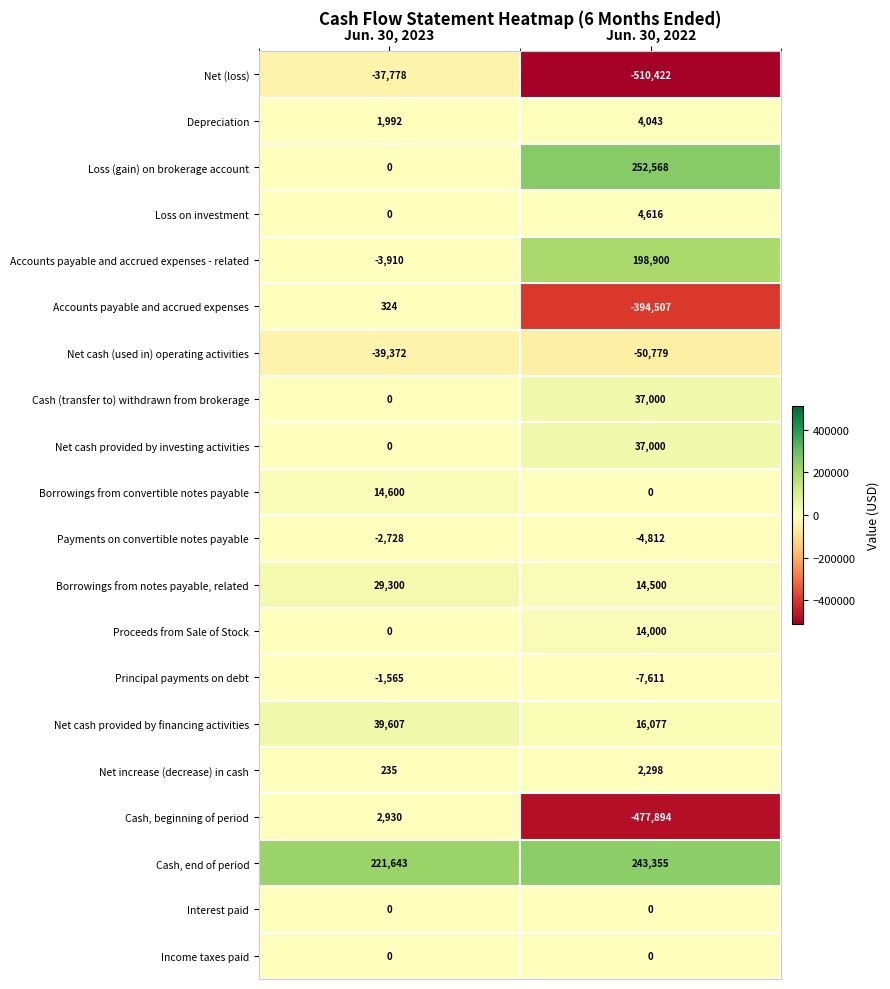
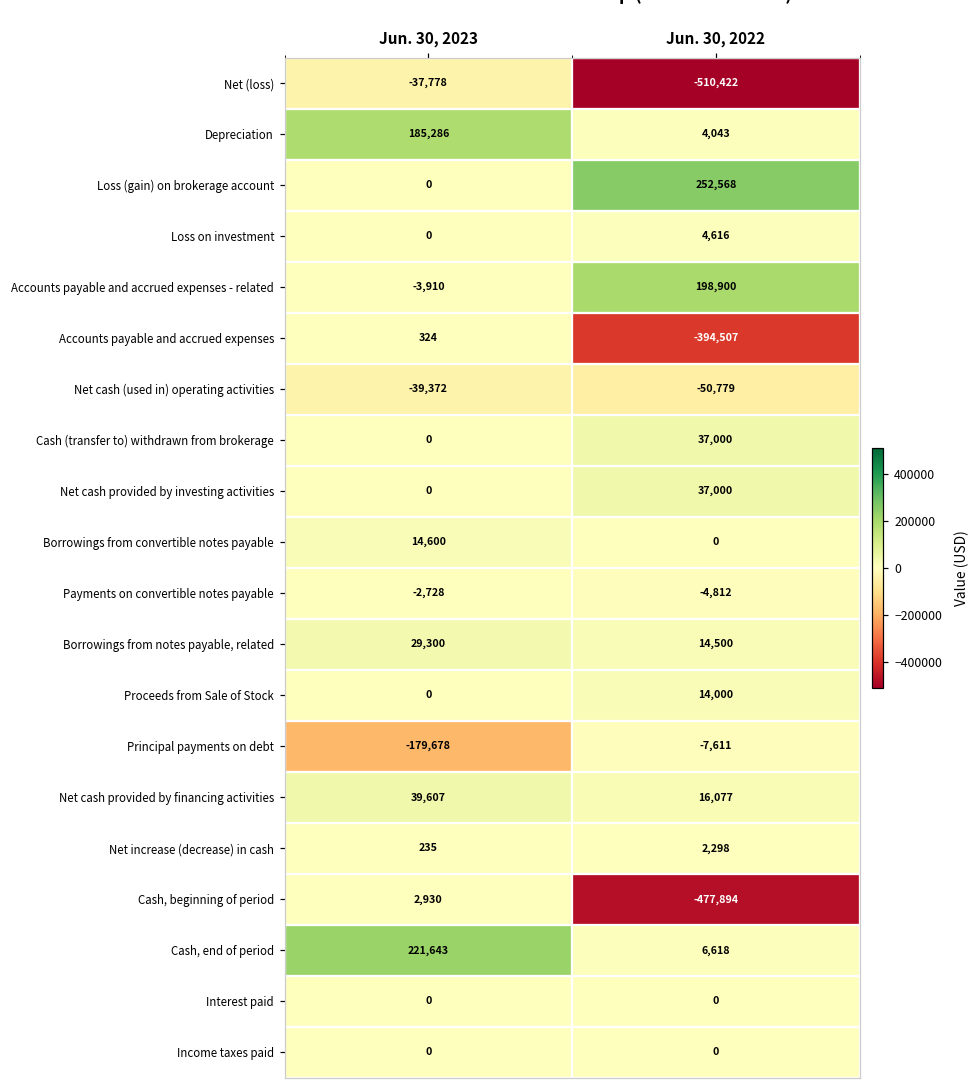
Depreciation, Jun. 30, 2023: 1,992 -> 185,286
Principal payments on debt, Jun. 30, 2023: -1,565 -> -179,678
Cash, end of period, Jun. 30, 2022: 243,355 -> 6,618
